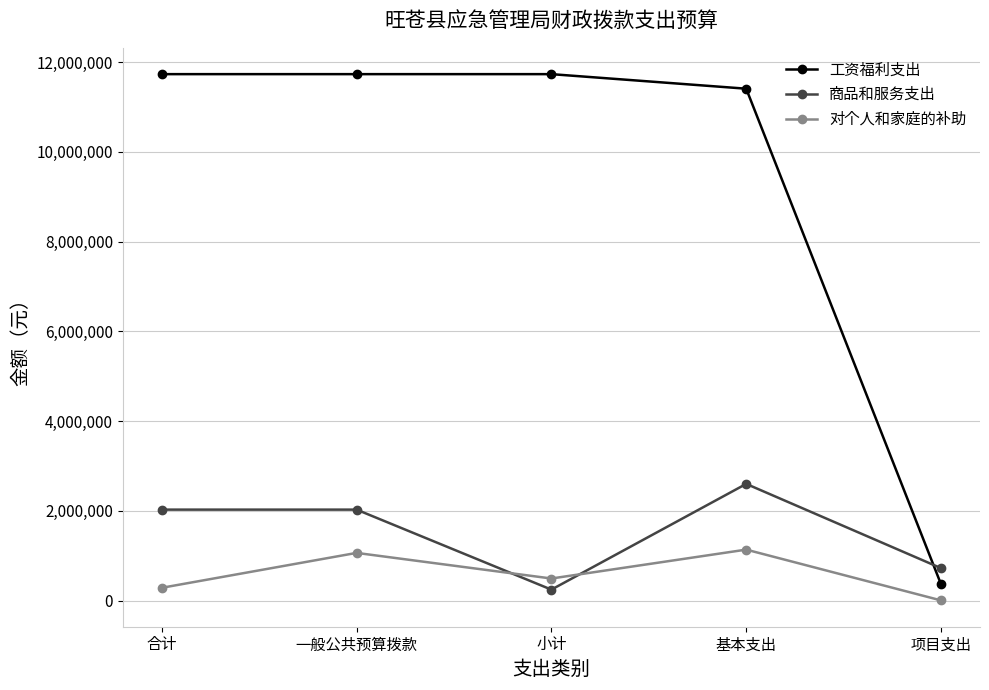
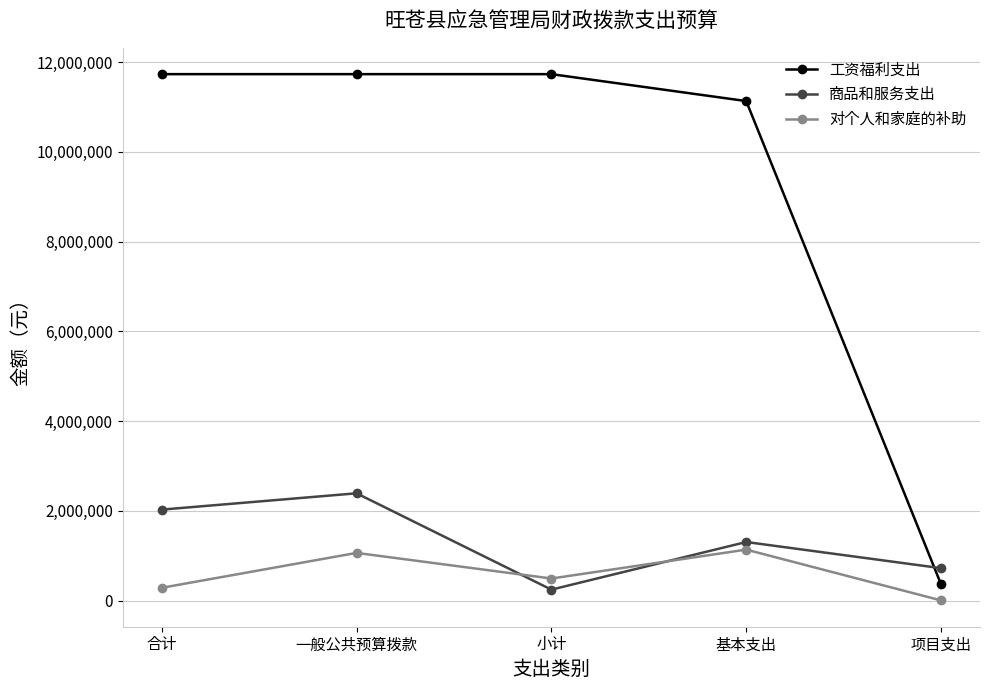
商品和服务支出, 一般公共预算拨款: 2,000,000 -> 2,400,000
工资福利支出, 基本支出: 11,400,000 -> 11,100,000
商品和服务支出, 基本支出: 2,600,000 -> 1,300,000
